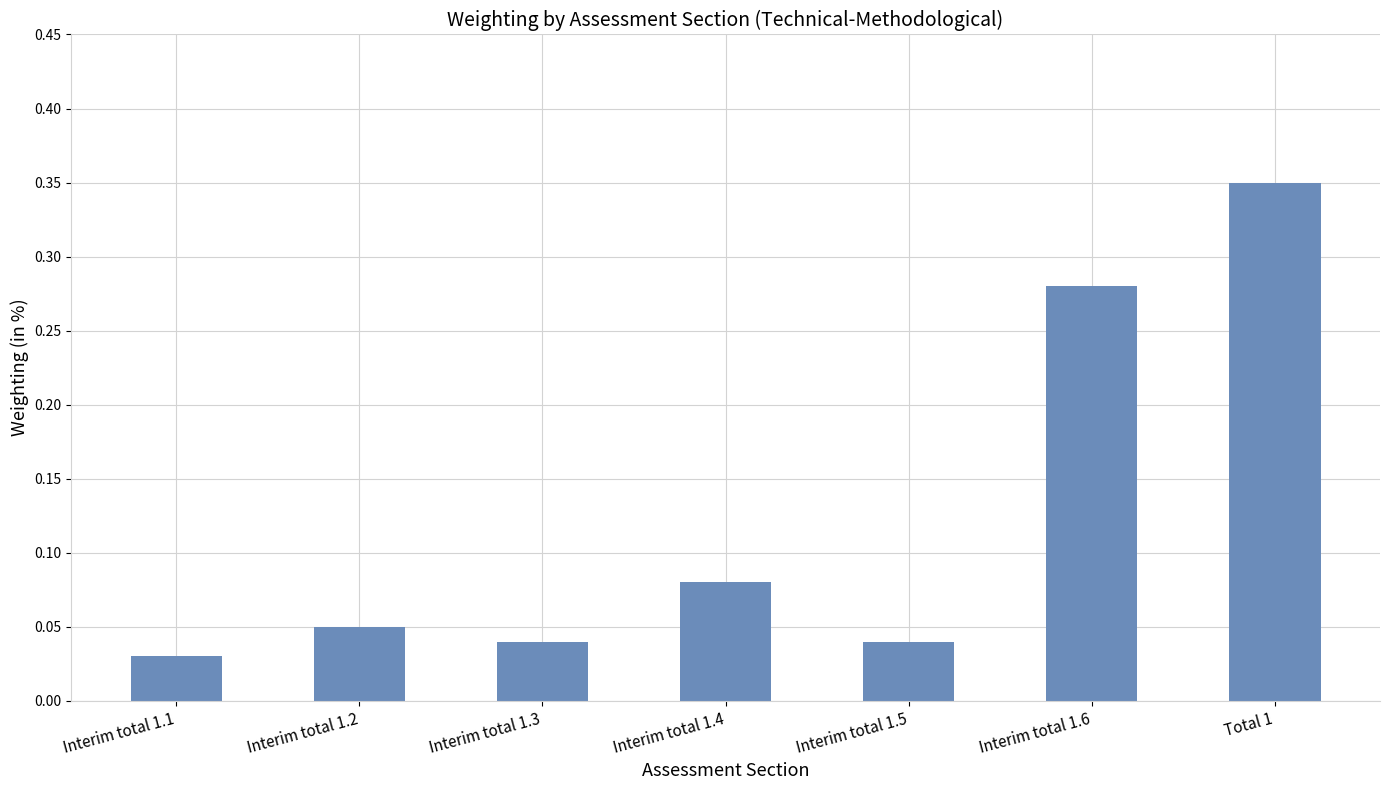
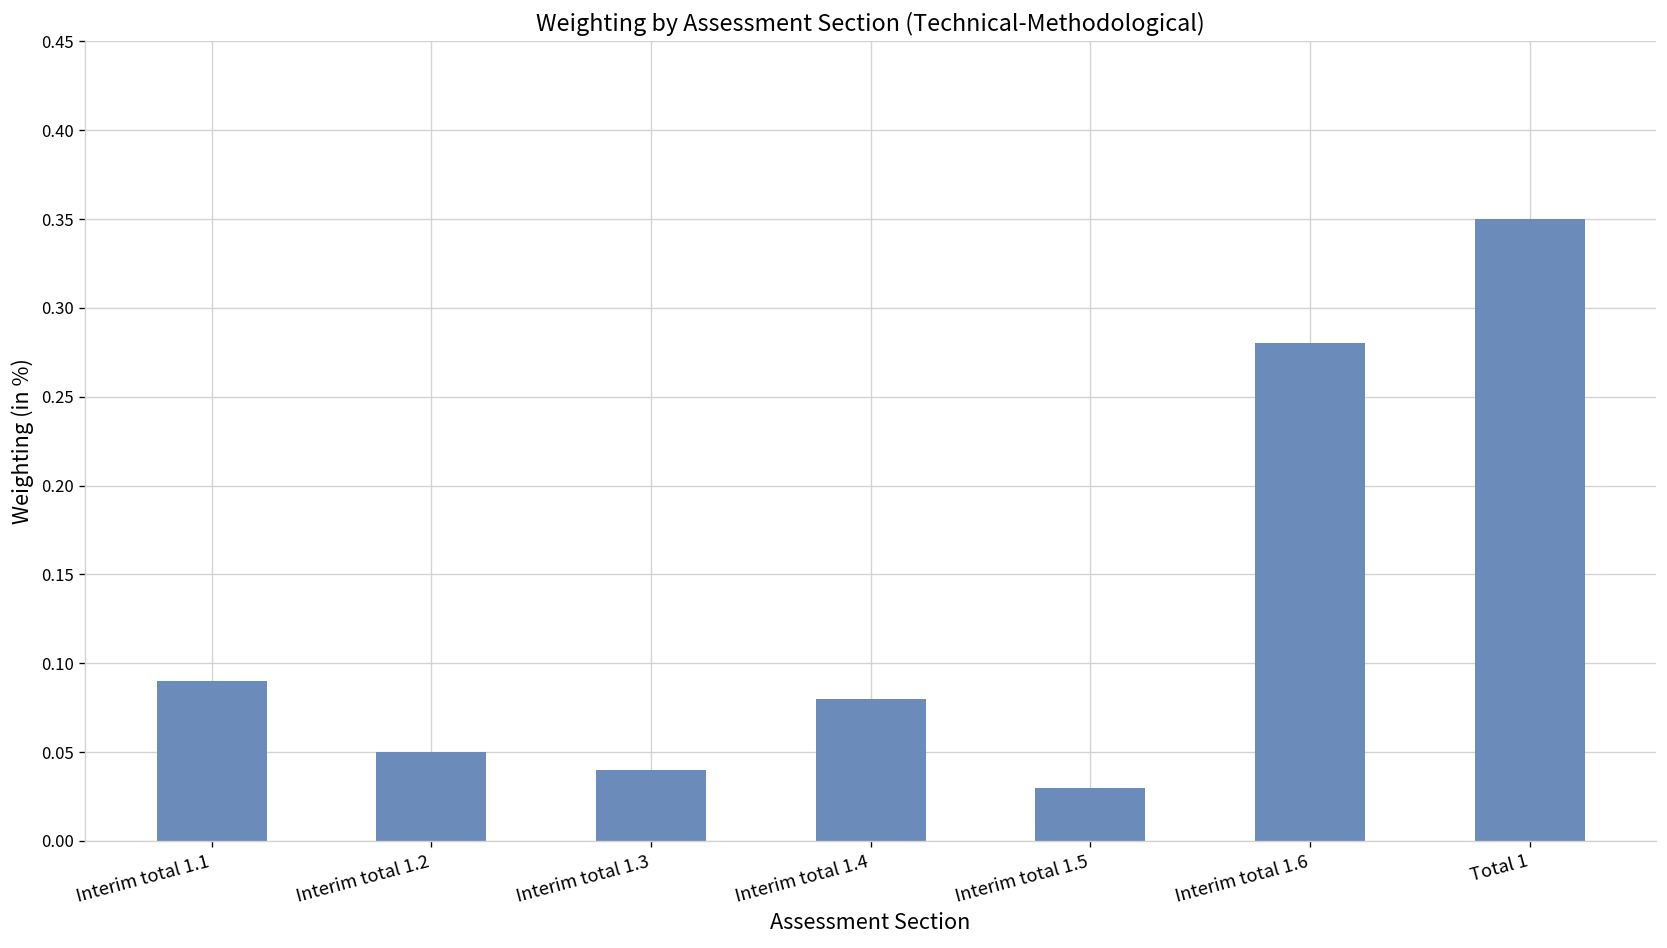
Interim total 1.1: 0.03 -> 0.09
Interim total 1.5: 0.04 -> 0.03
